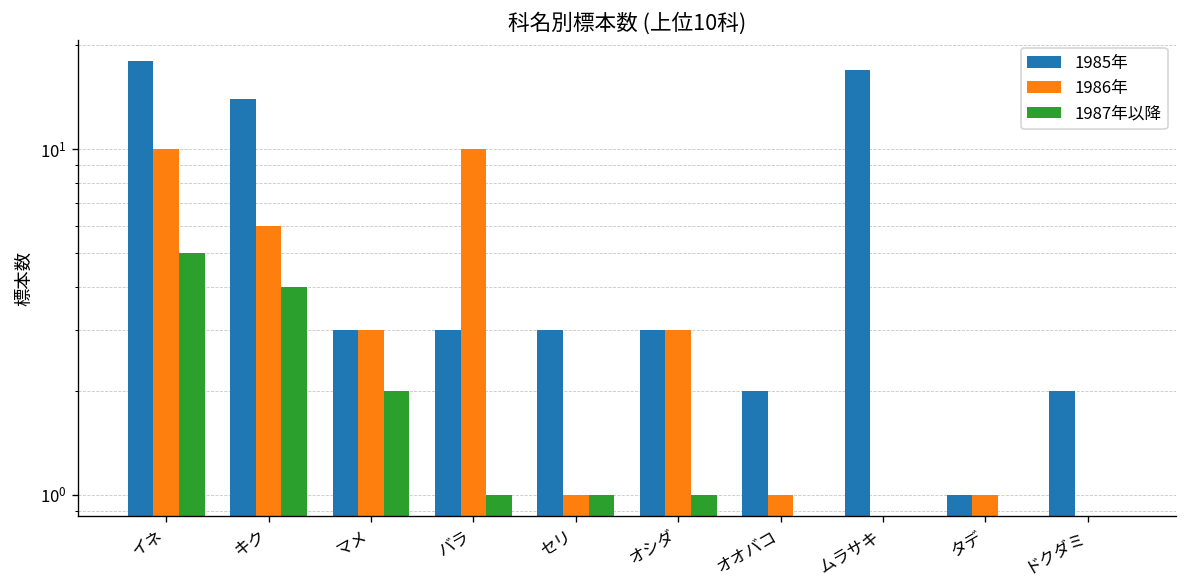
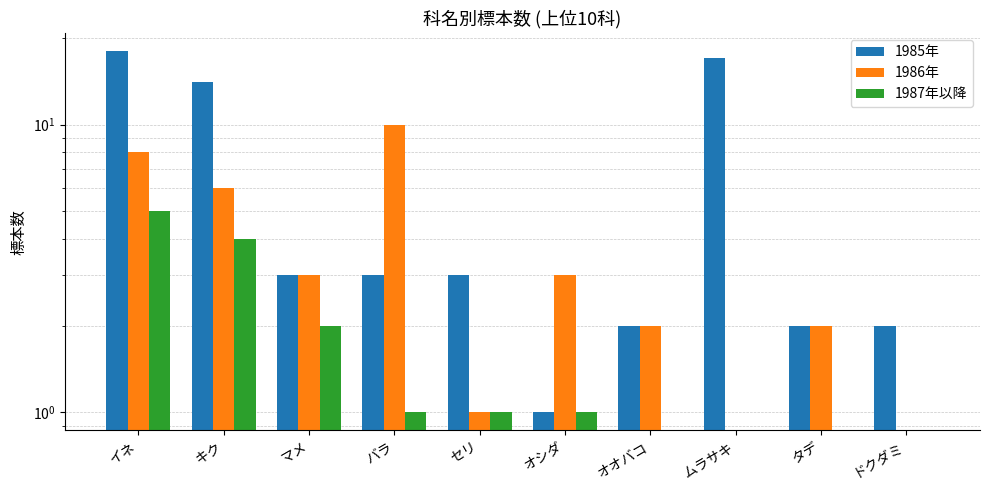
1986年, イネ: 10 -> 8
1985年, オシダ: 3 -> 1
1986年, オオバコ: 1 -> 2
1985年, タデ: 1 -> 2
1986年, タデ: 1 -> 2
